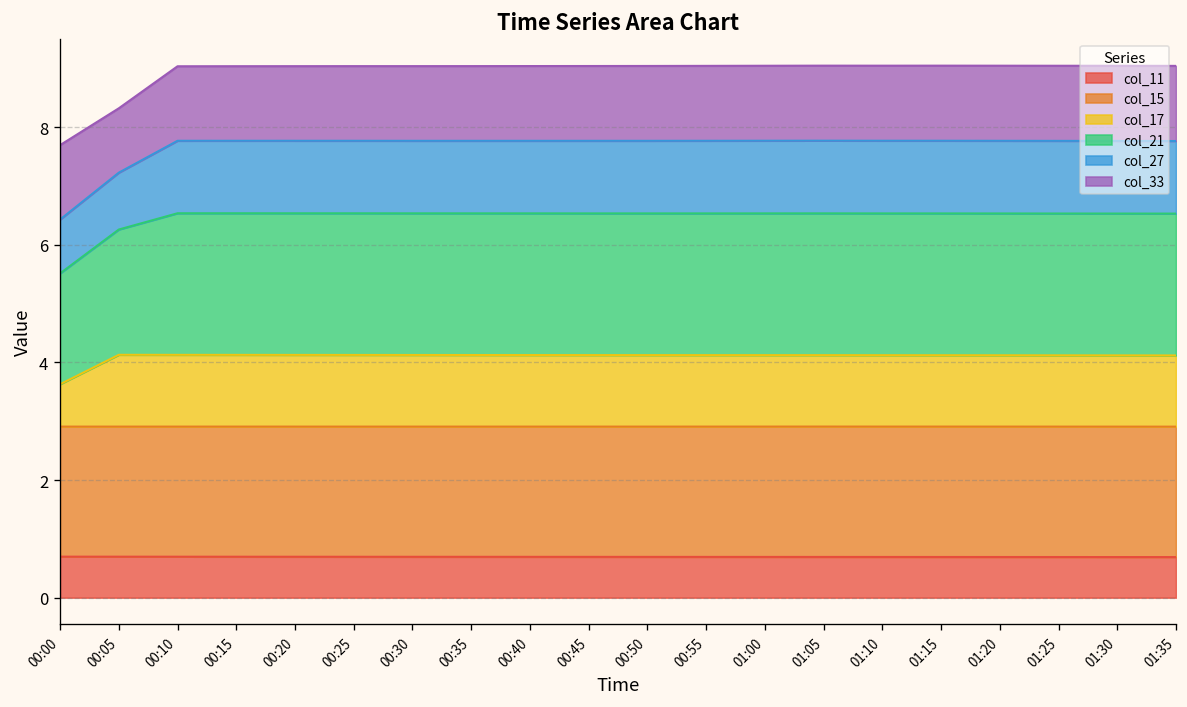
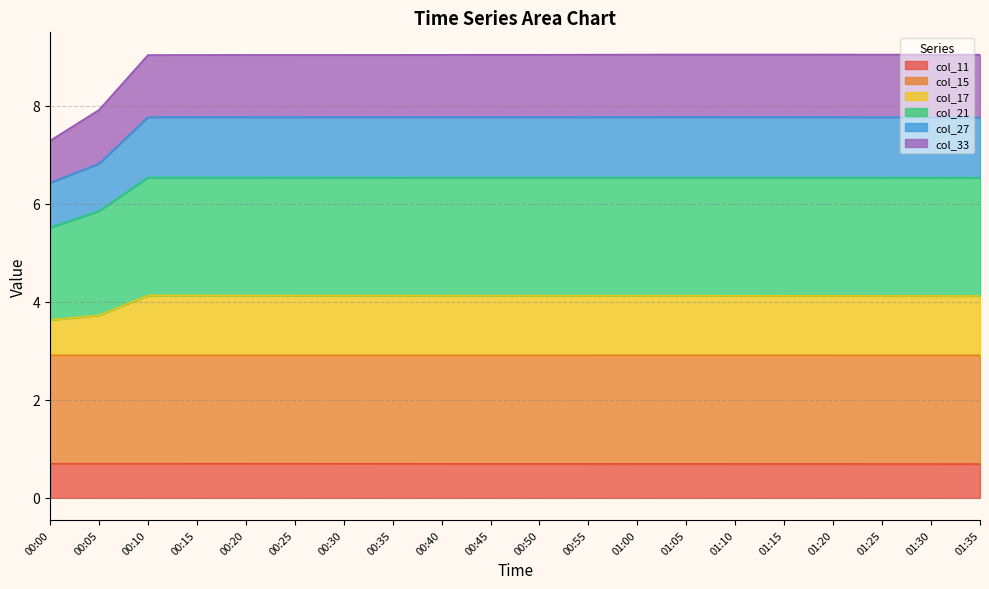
col_33, 00:00: 1.3 -> 0.9
col_17, 00:05: 1.2 -> 0.8
